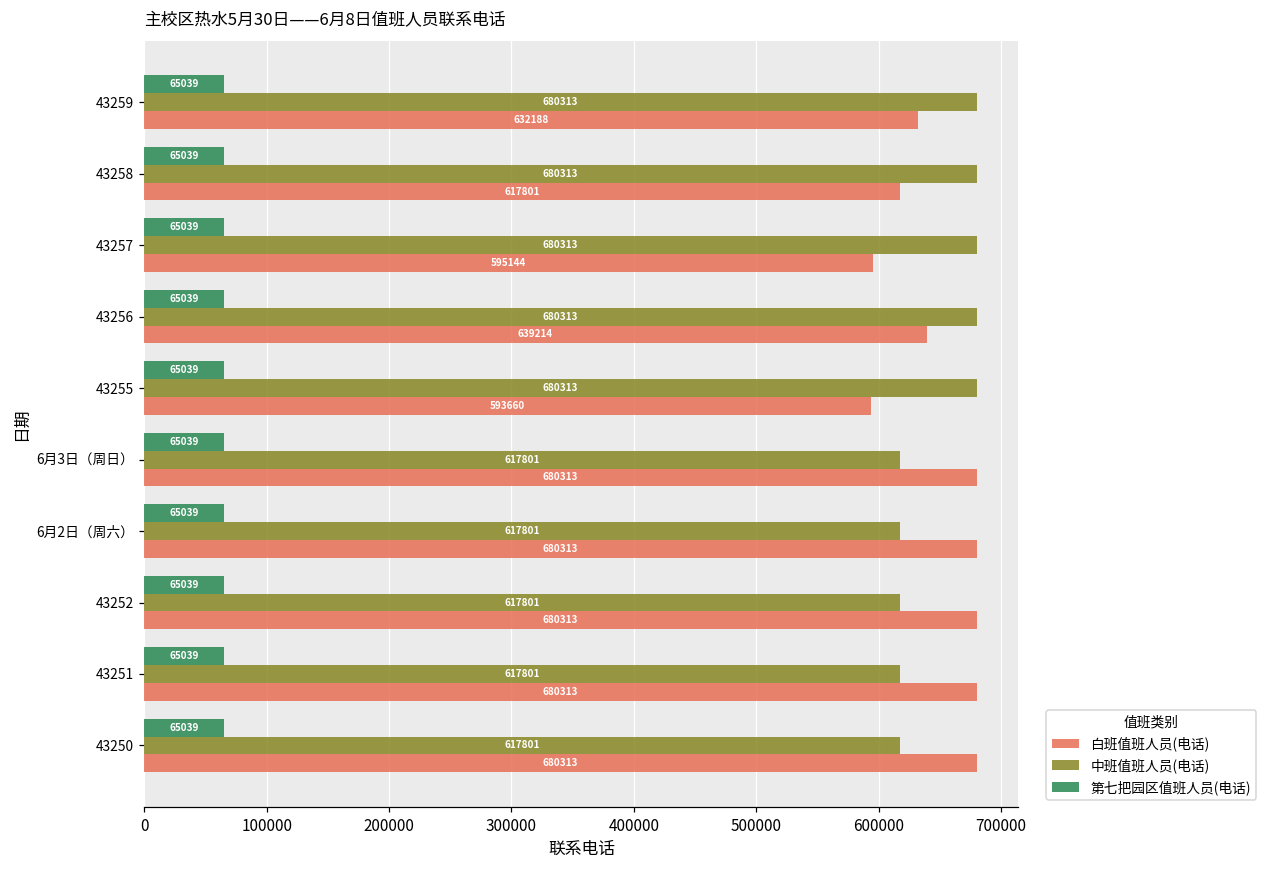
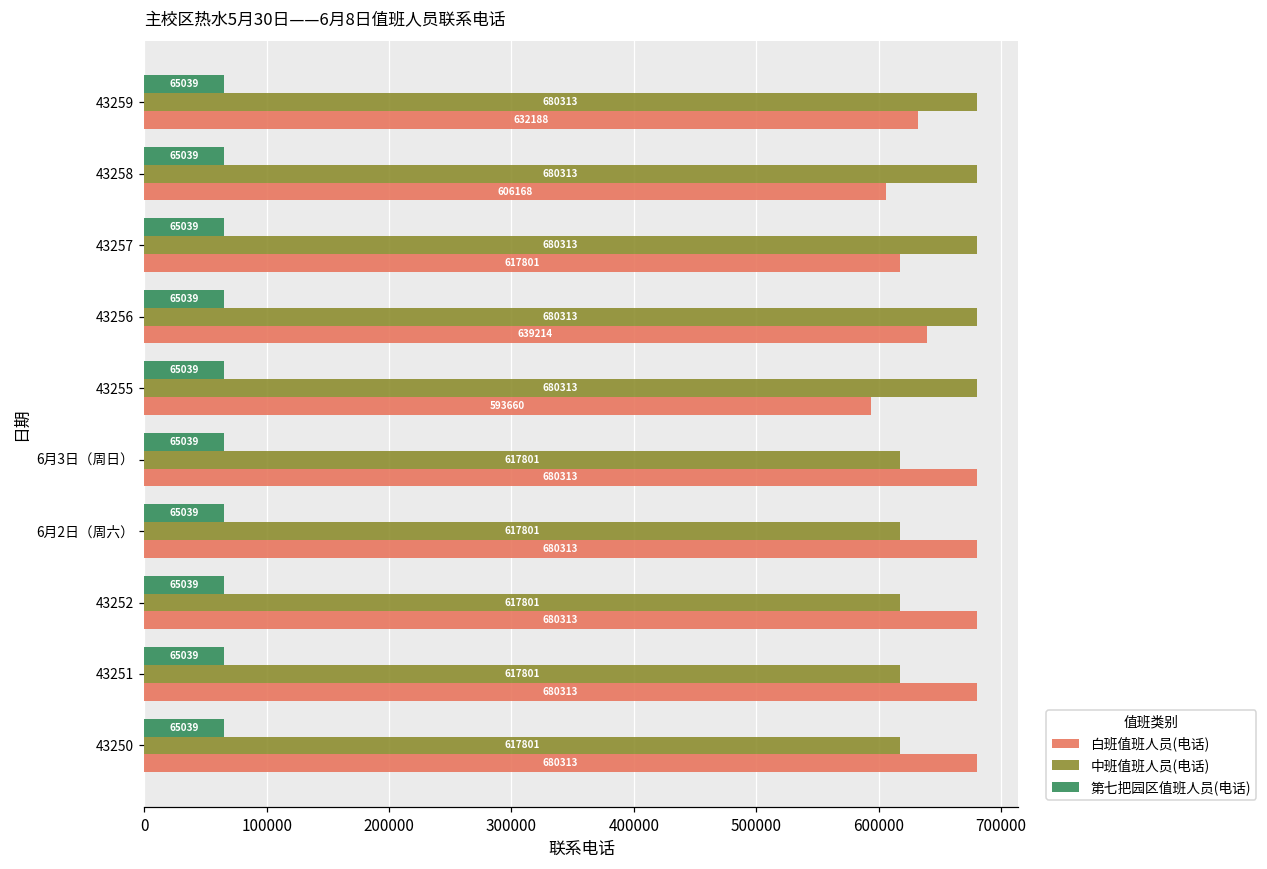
白班值班人员(电话), 43258: 617801 -> 606168
白班值班人员(电话), 43257: 595144 -> 617801
